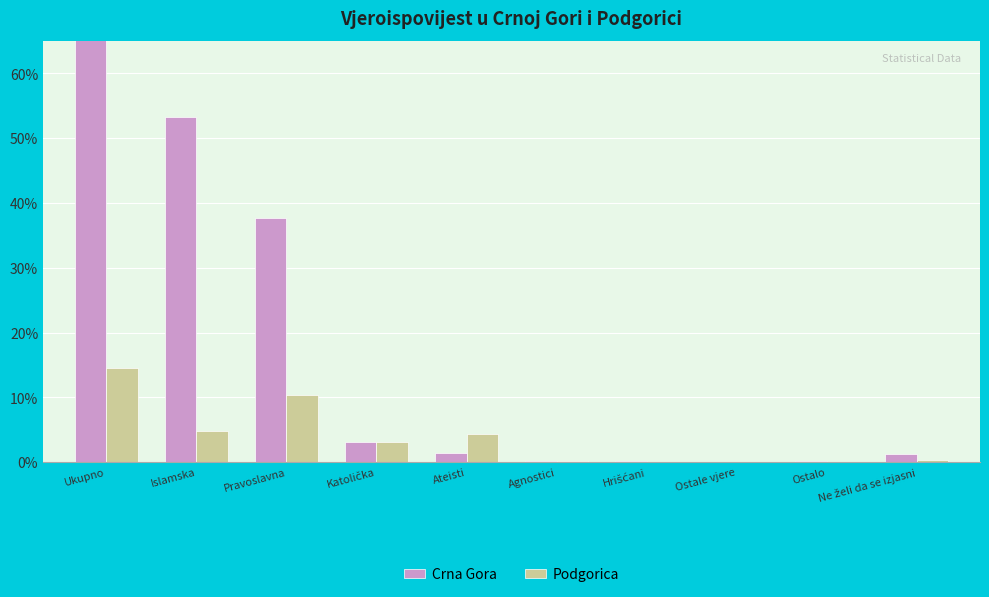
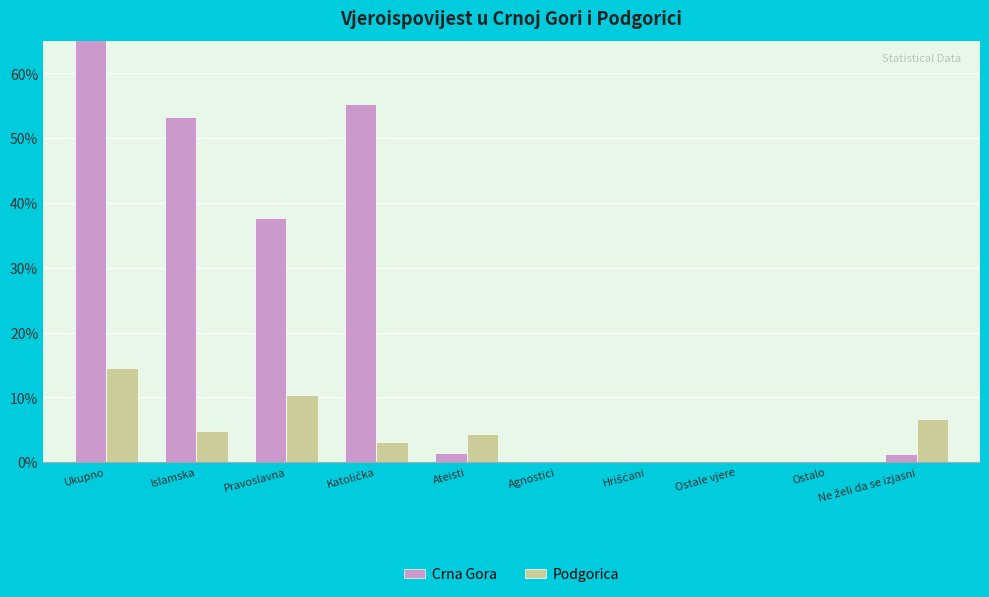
Crna Gora, Katolička: 3% -> 55%
Podgorica, Ne želi da se izjasni: 0% -> 7%
